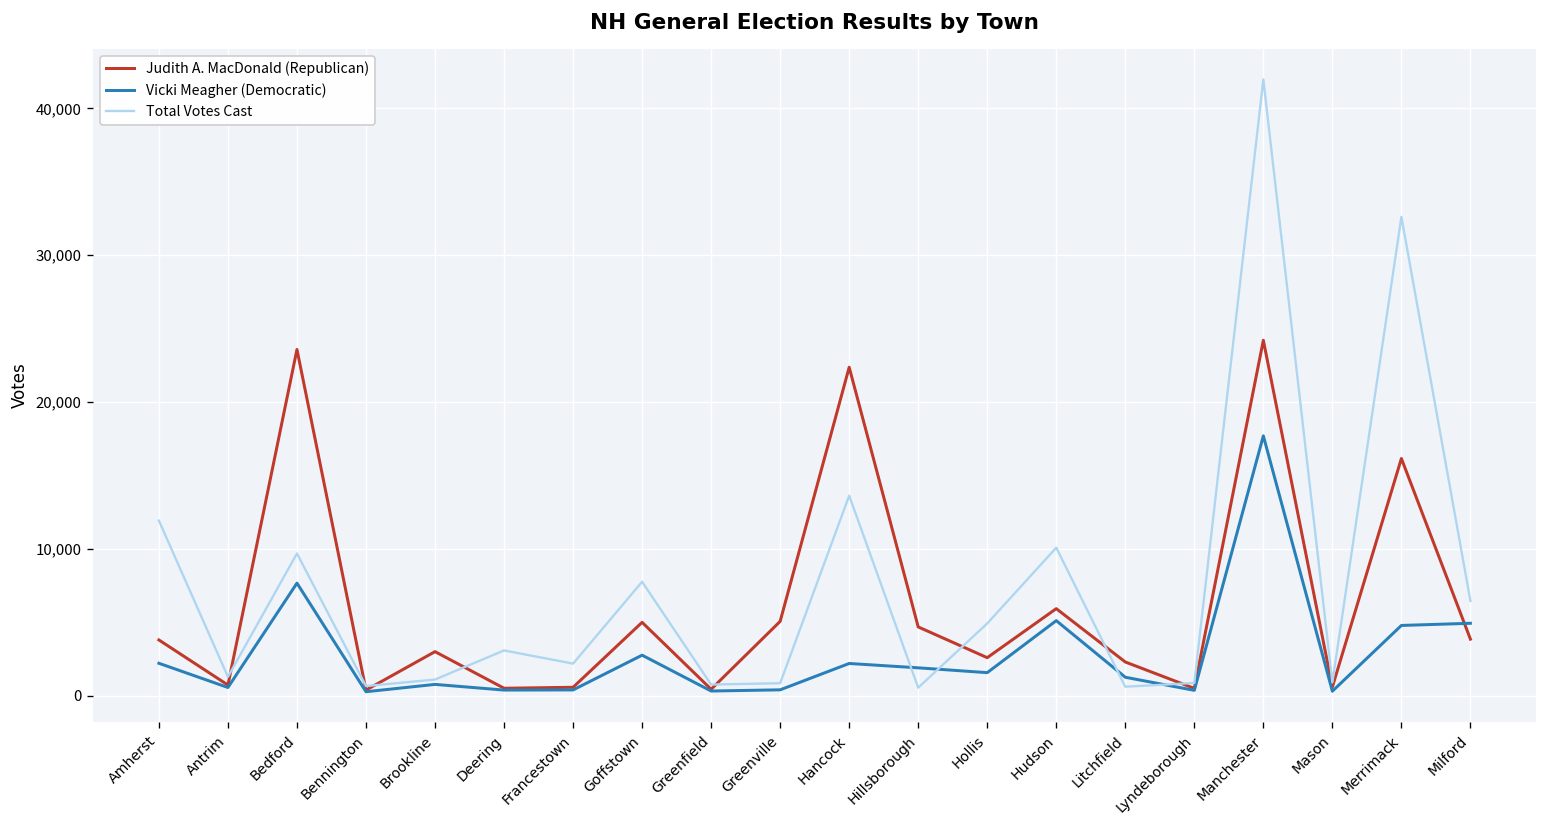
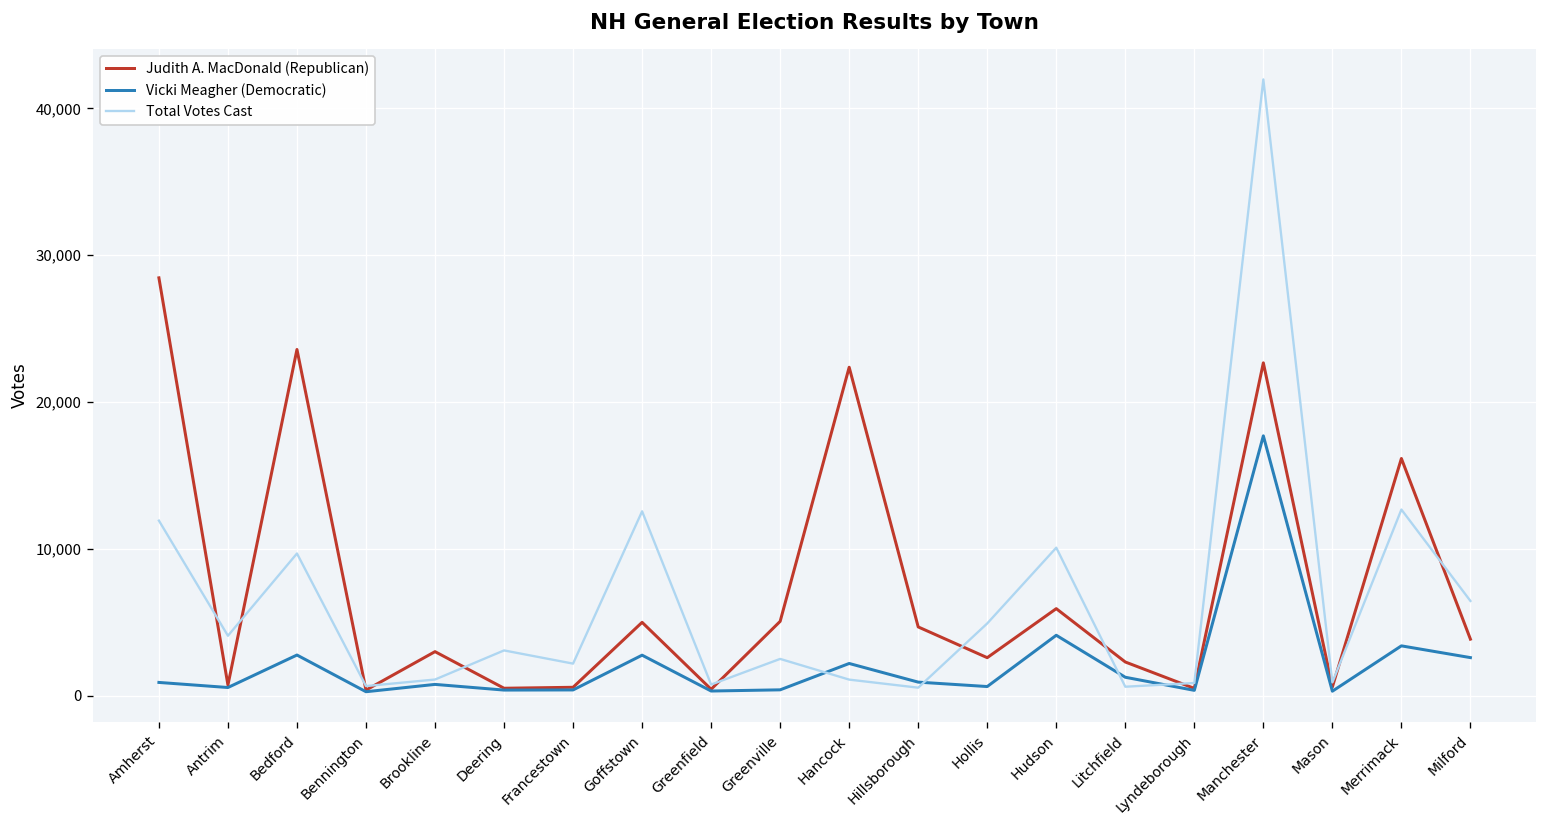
Judith A. MacDonald (Republican), Amherst: 3,800 -> 28,500
Vicki Meagher (Democratic), Amherst: 2,200 -> 900
Total Votes Cast, Antrim: 1,300 -> 4,100
Vicki Meagher (Democratic), Bedford: 7,700 -> 2,800
Total Votes Cast, Goffstown: 7,800 -> 12,600
Total Votes Cast, Greenville: 900 -> 2,500
Total Votes Cast, Hancock: 13,600 -> 1,100
Vicki Meagher (Democratic), Hillsborough: 1,900 -> 900
Vicki Meagher (Democratic), Hollis: 1,600 -> 600
Vicki Meagher (Democratic), Hudson: 5,100 -> 4,100
Judith A. MacDonald (Republican), Manchester: 24,200 -> 22,700
Vicki Meagher (Democratic), Merrimack: 4,800 -> 3,400
Total Votes Cast, Merrimack: 32,600 -> 12,700
Vicki Meagher (Democratic), Milford: 4,900 -> 2,600
